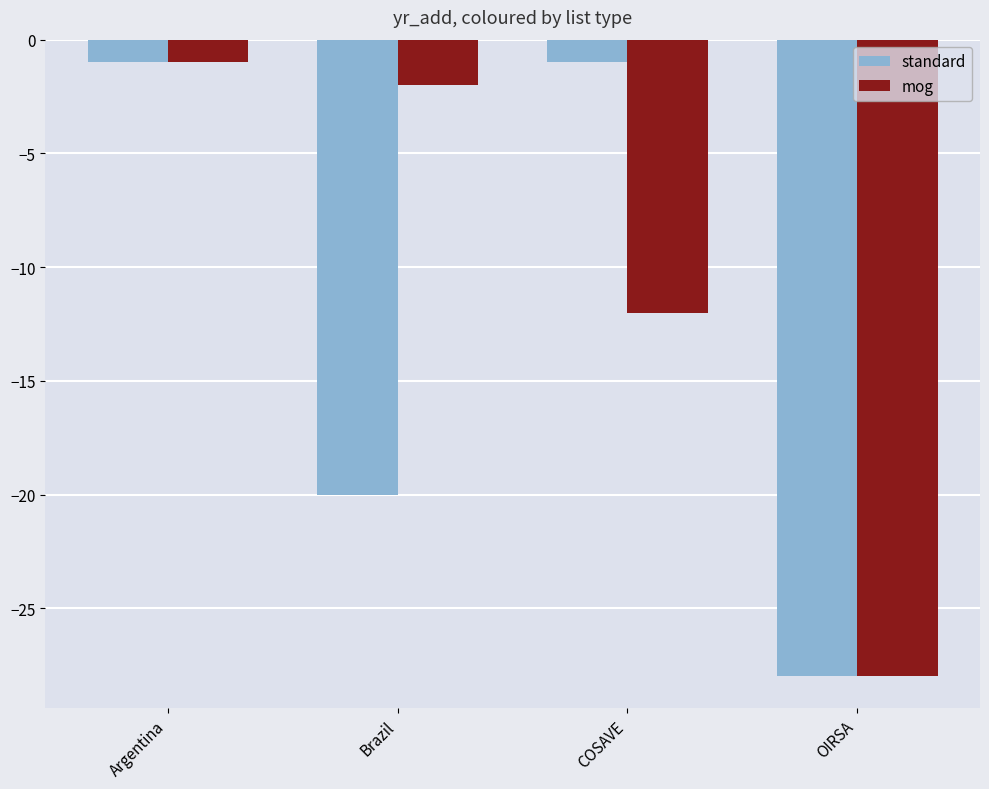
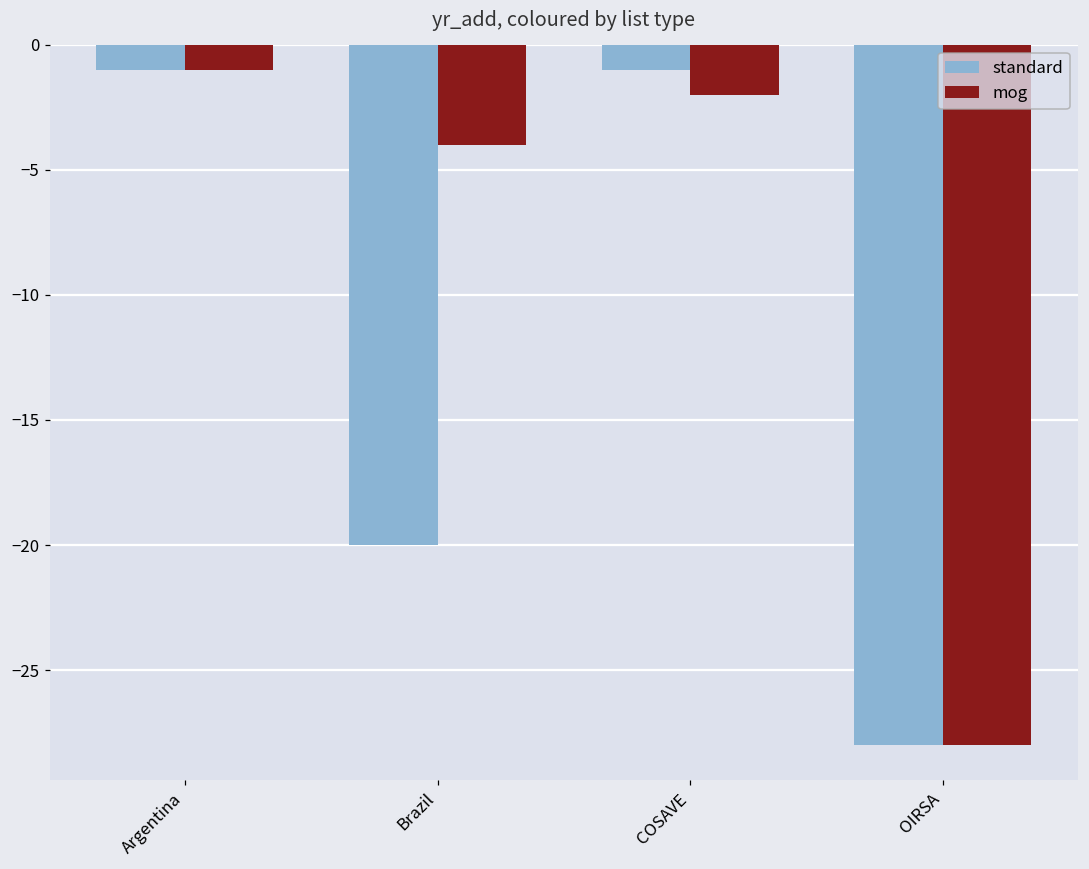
mog, Brazil: -2.0 -> -4.0
mog, COSAVE: -12.0 -> -2.0
